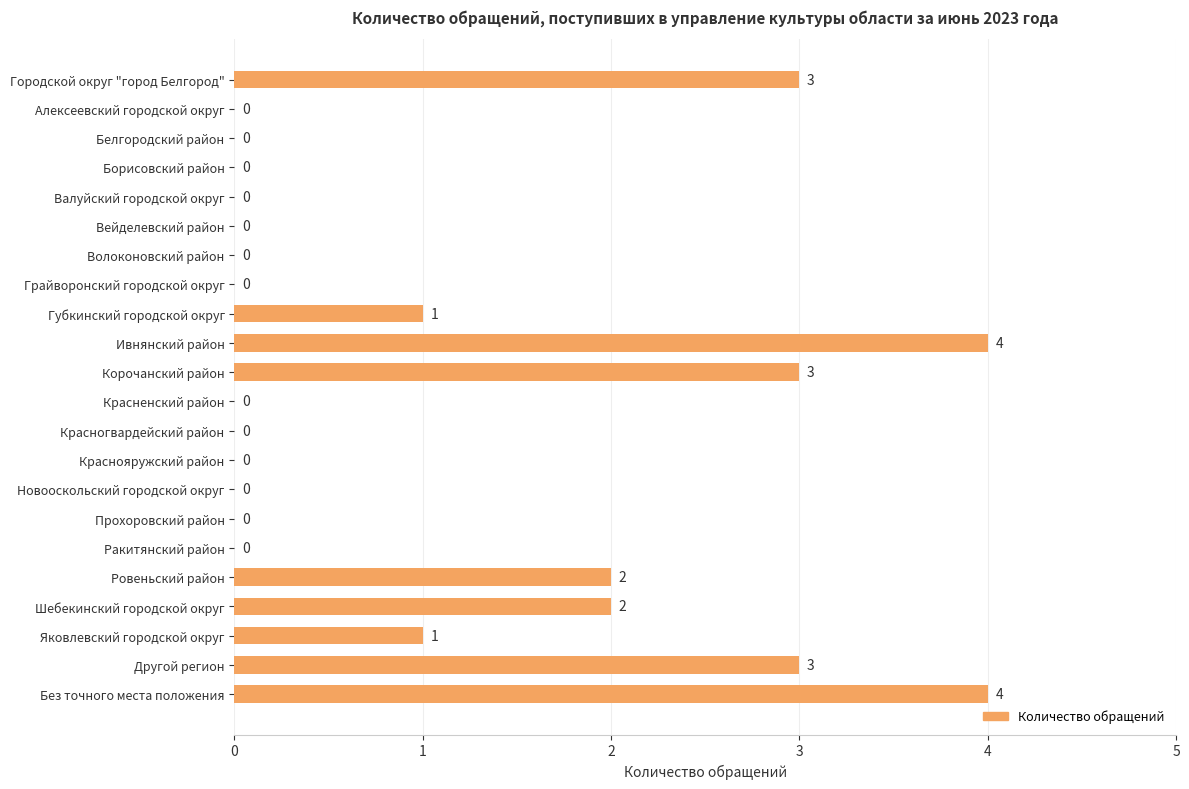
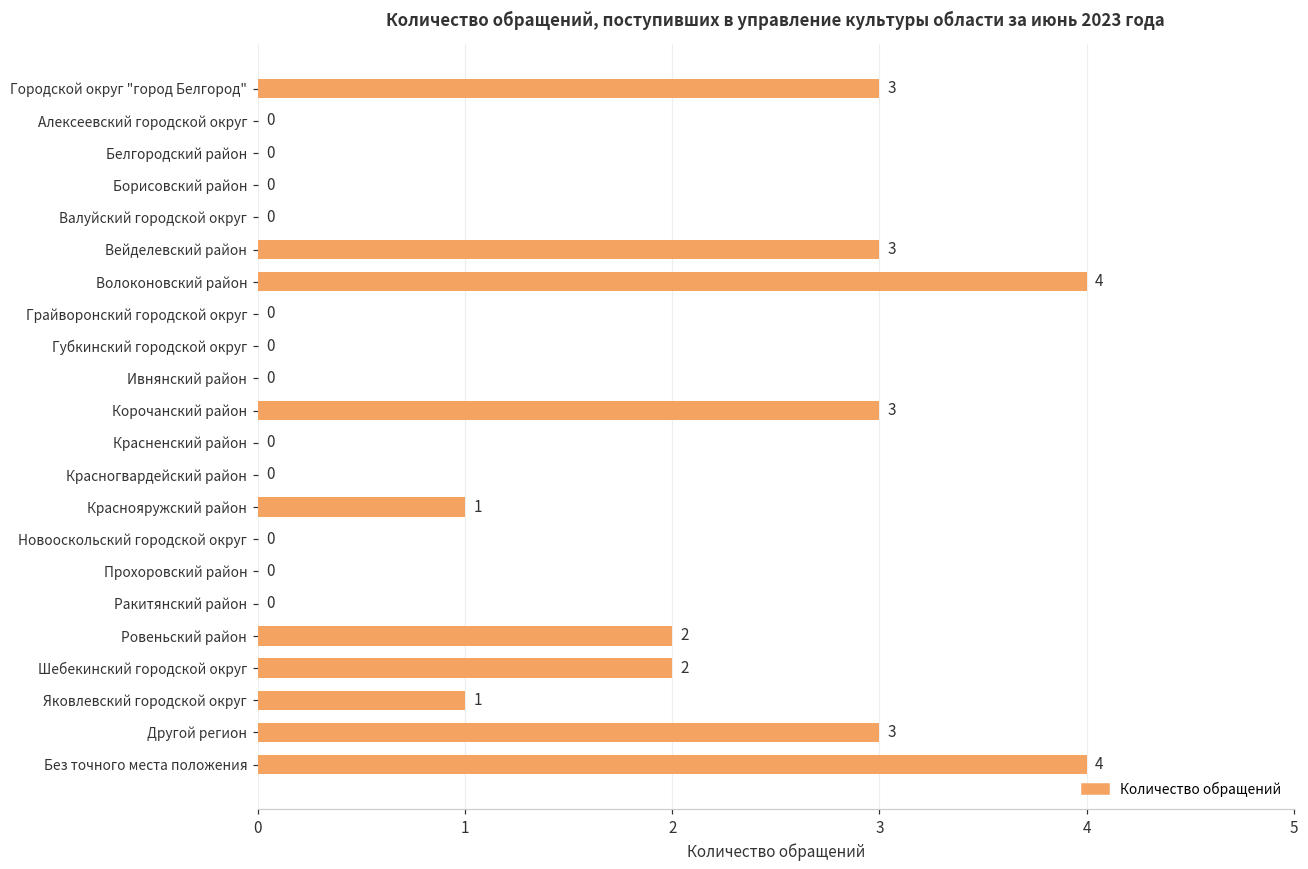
Вейделевский район: 0 -> 3
Волоконовский район: 0 -> 4
Губкинский городской округ: 1 -> 0
Ивнянский район: 4 -> 0
Краснояружский район: 0 -> 1
